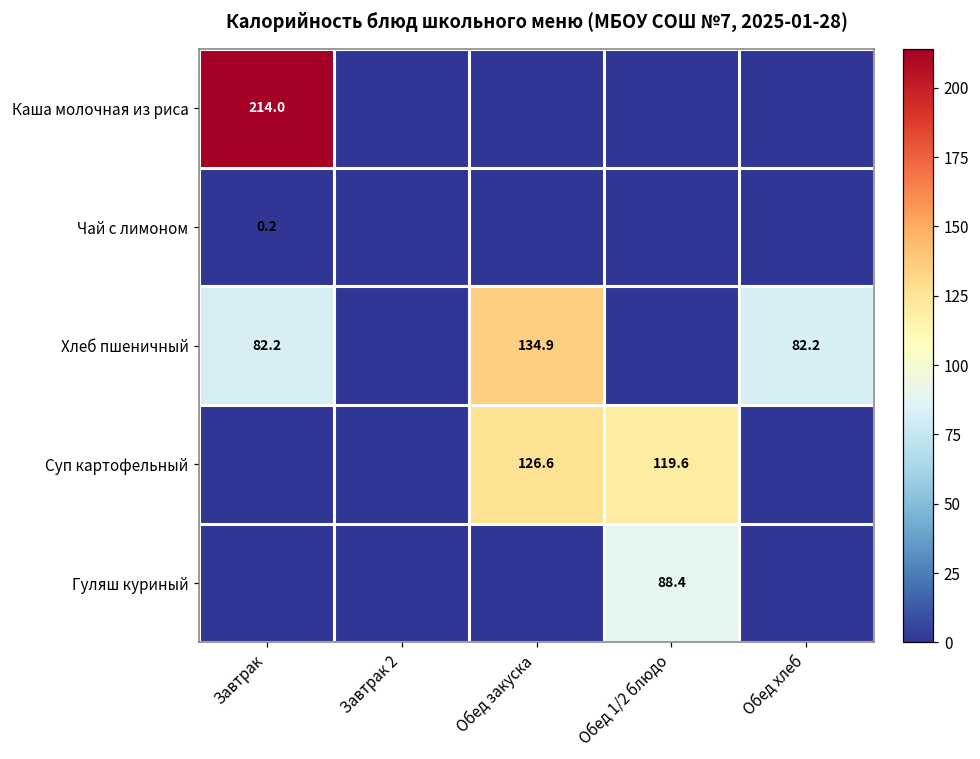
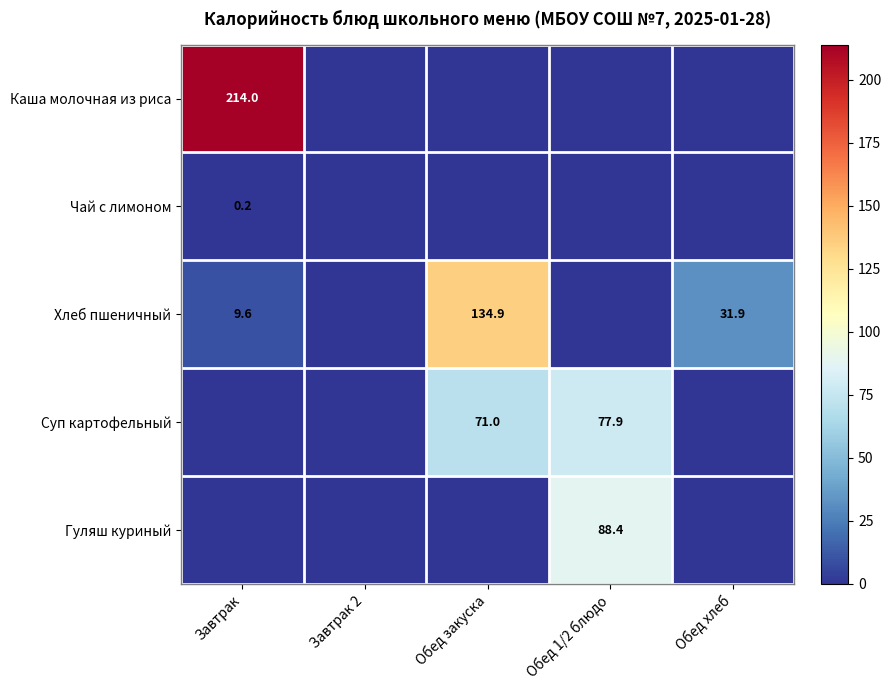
Хлеб пшеничный, Завтрак: 82.2 -> 9.6
Хлеб пшеничный, Обед хлеб: 82.2 -> 31.9
Суп картофельный, Обед закуска: 126.6 -> 71.0
Суп картофельный, Обед 1/2 блюдо: 119.6 -> 77.9
